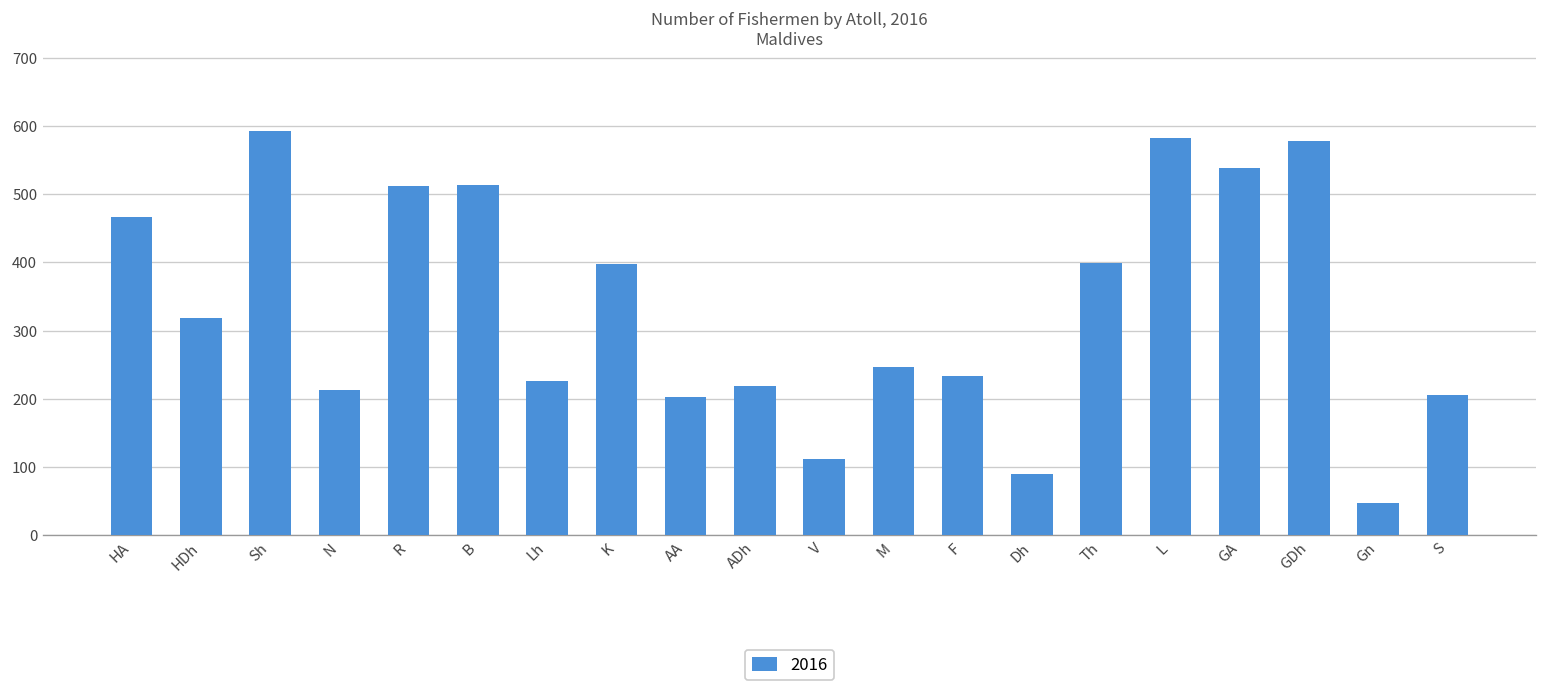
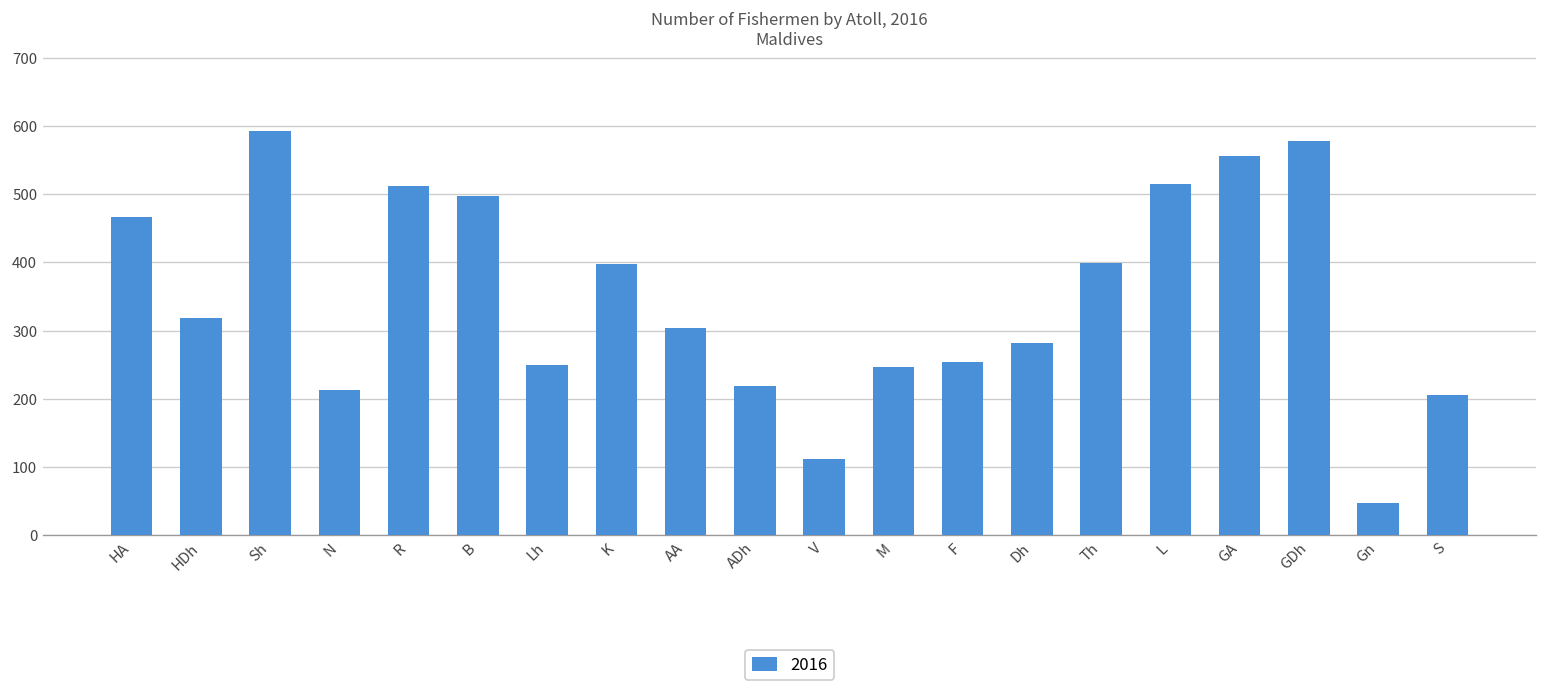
B: 510 -> 500
Lh: 230 -> 250
AA: 200 -> 300
F: 230 -> 250
Dh: 90 -> 280
L: 580 -> 510
GA: 540 -> 560
